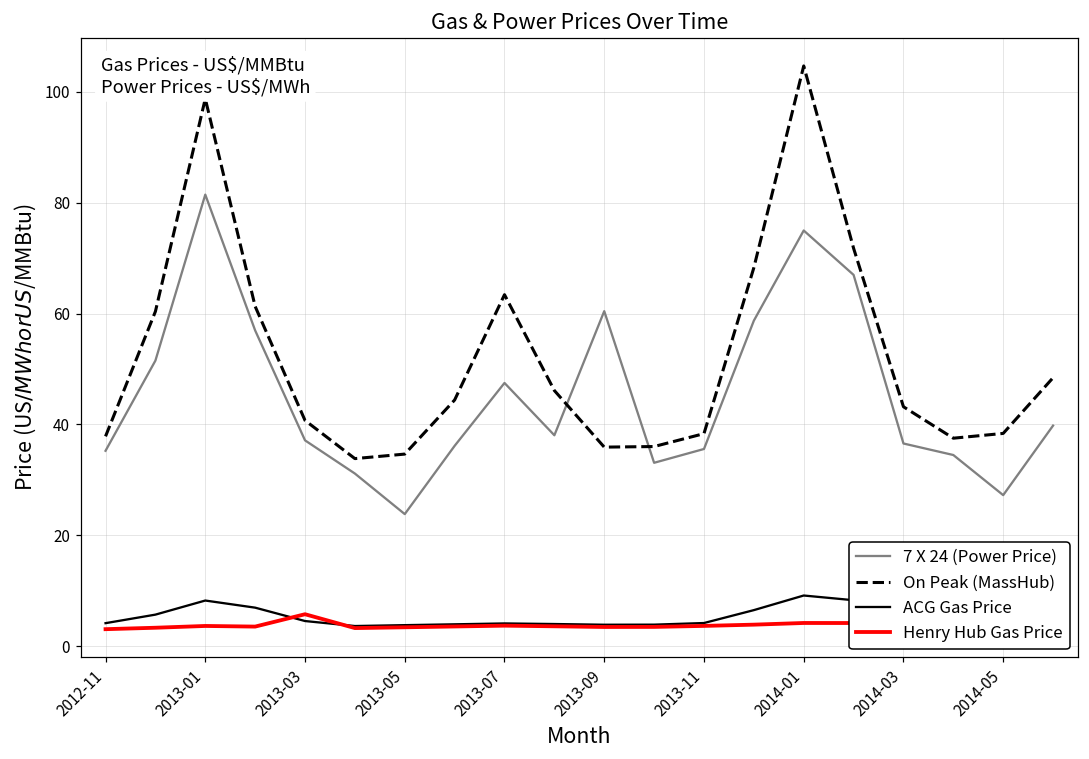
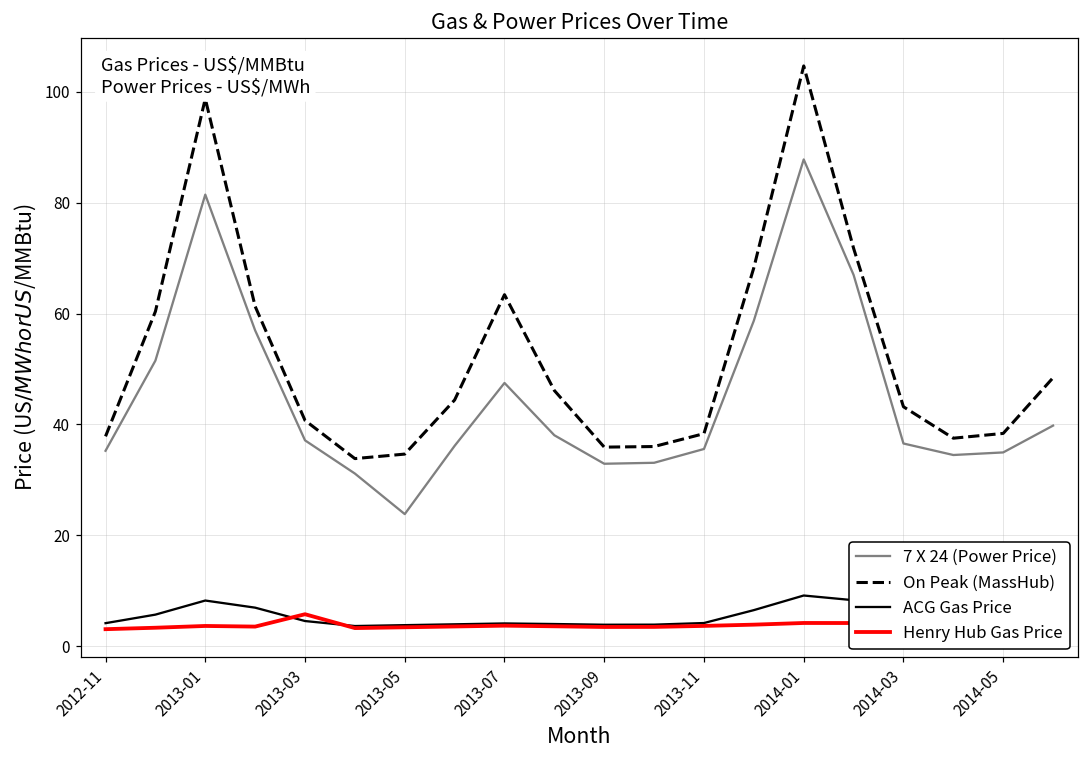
7 X 24 (Power Price), 2013-09: 60 -> 33
7 X 24 (Power Price), 2014-01: 75 -> 88
7 X 24 (Power Price), 2014-05: 27 -> 35
